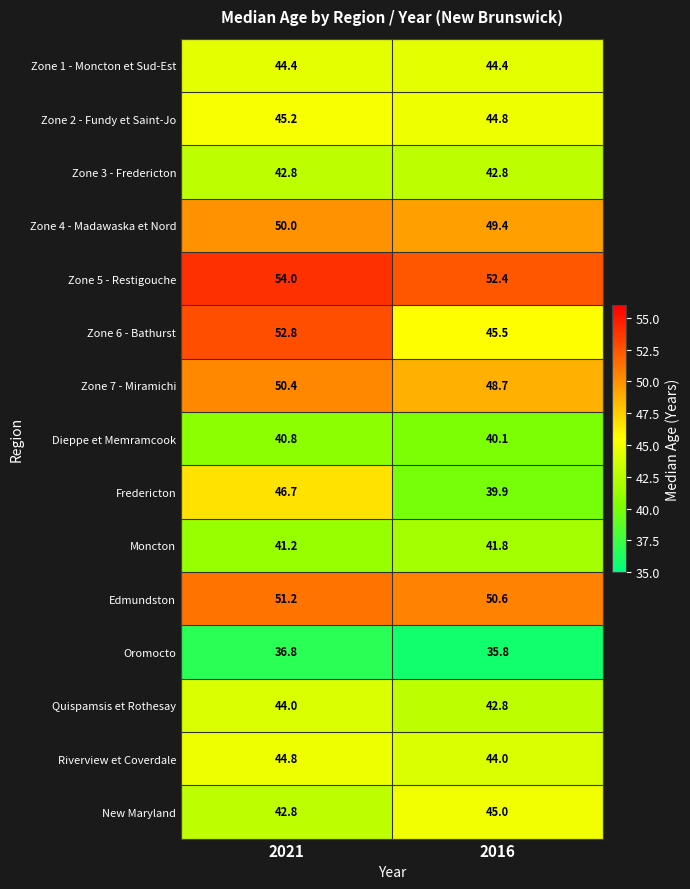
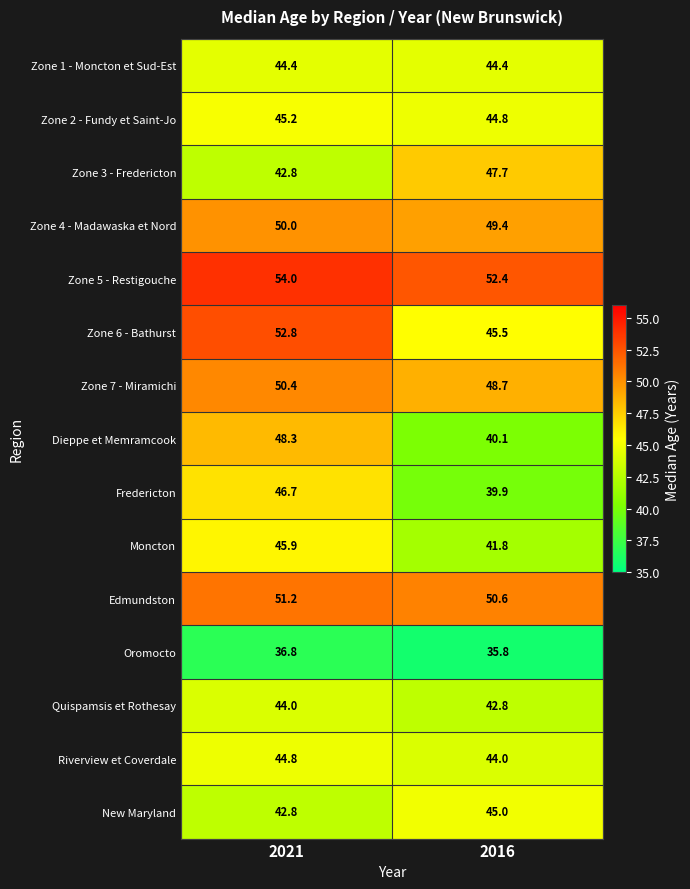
Zone 3 - Fredericton, 2016: 42.8 -> 47.7
Dieppe et Memramcook, 2021: 40.8 -> 48.3
Moncton, 2021: 41.2 -> 45.9
